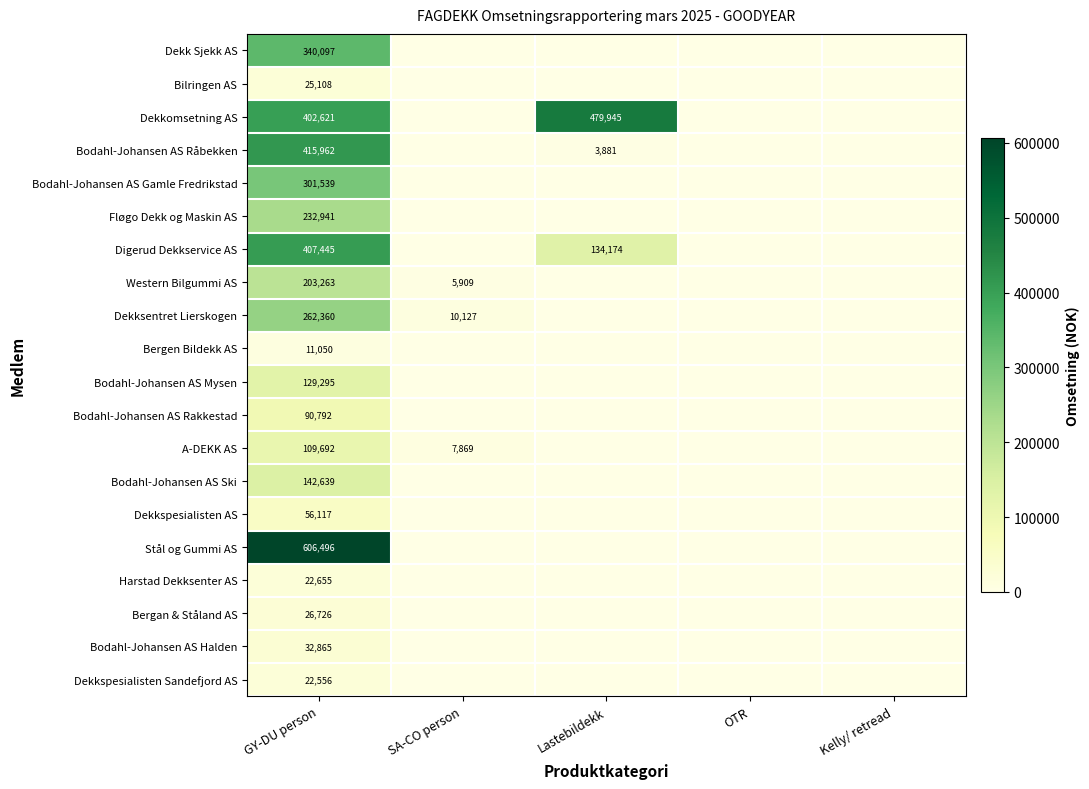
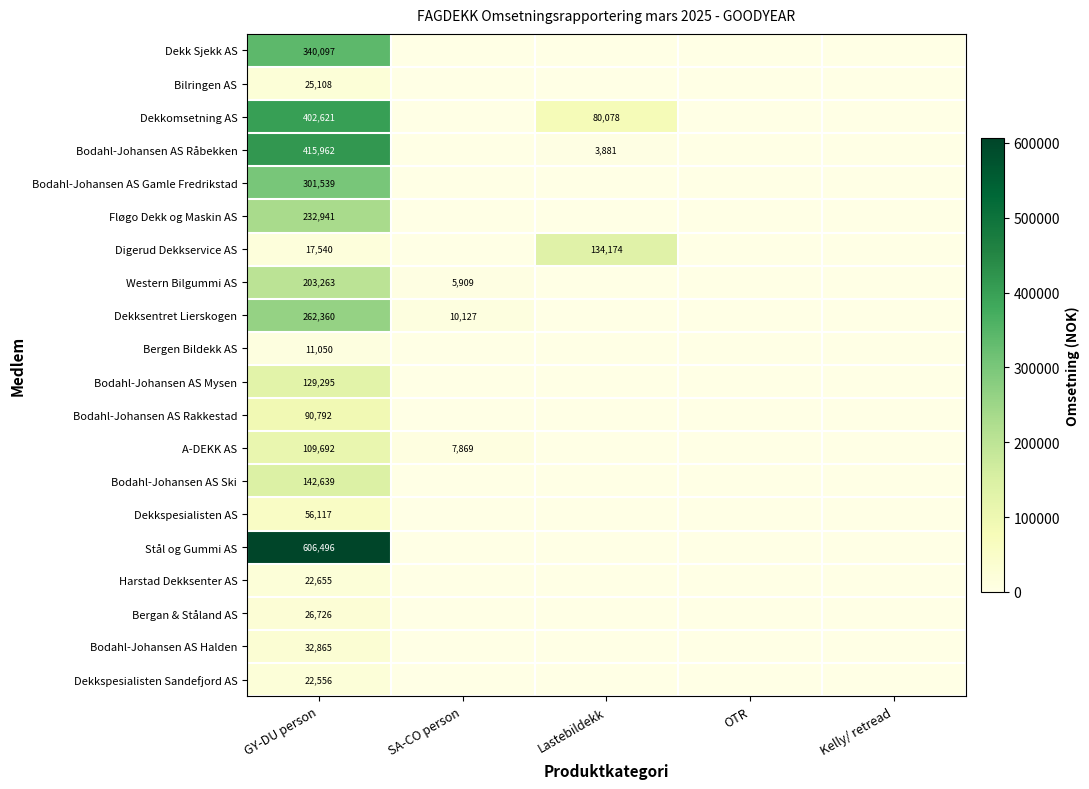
Dekkomsetning AS, Lastebildekk: 479,945 -> 80,078
Digerud Dekkservice AS, GY-DU person: 407,445 -> 17,540
